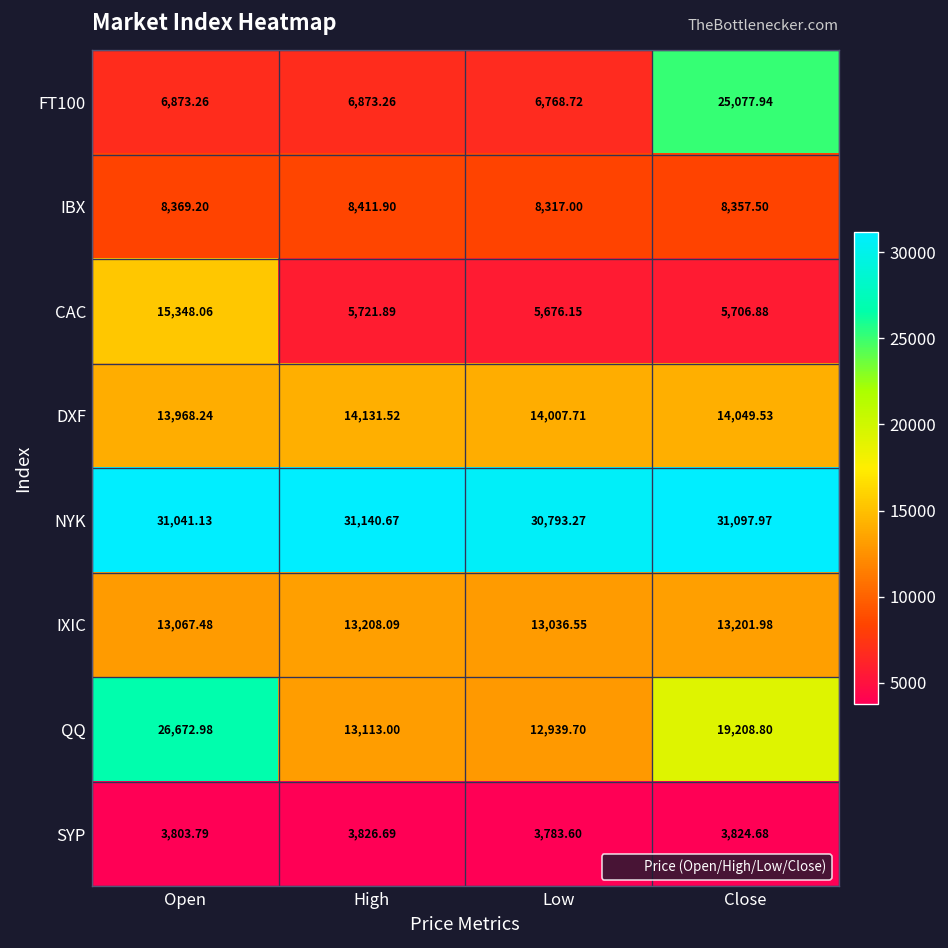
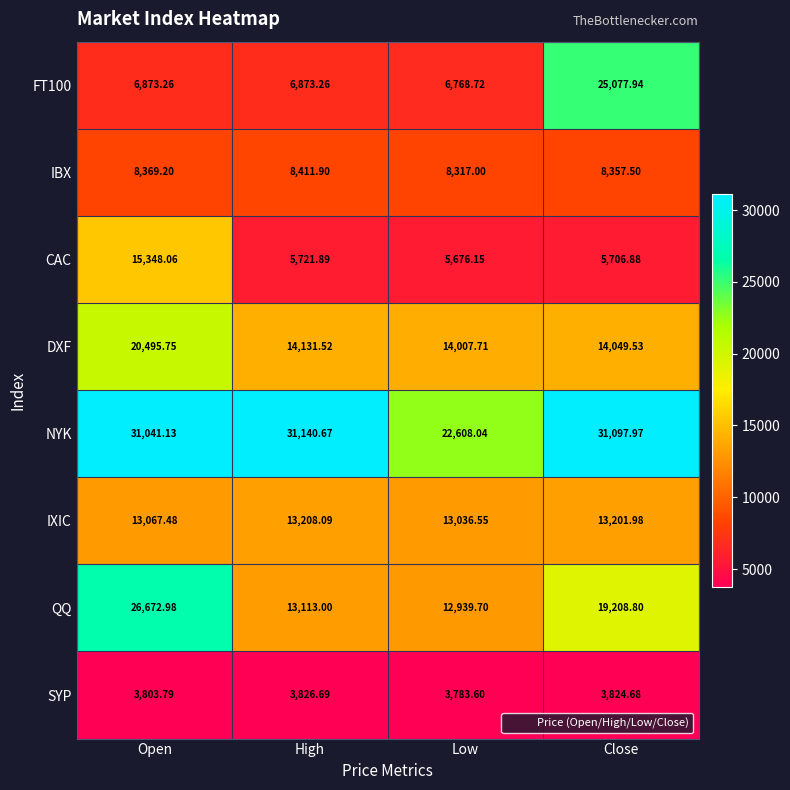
DXF, Open: 13,968.24 -> 20,495.75
NYK, Low: 30,793.27 -> 22,608.04
